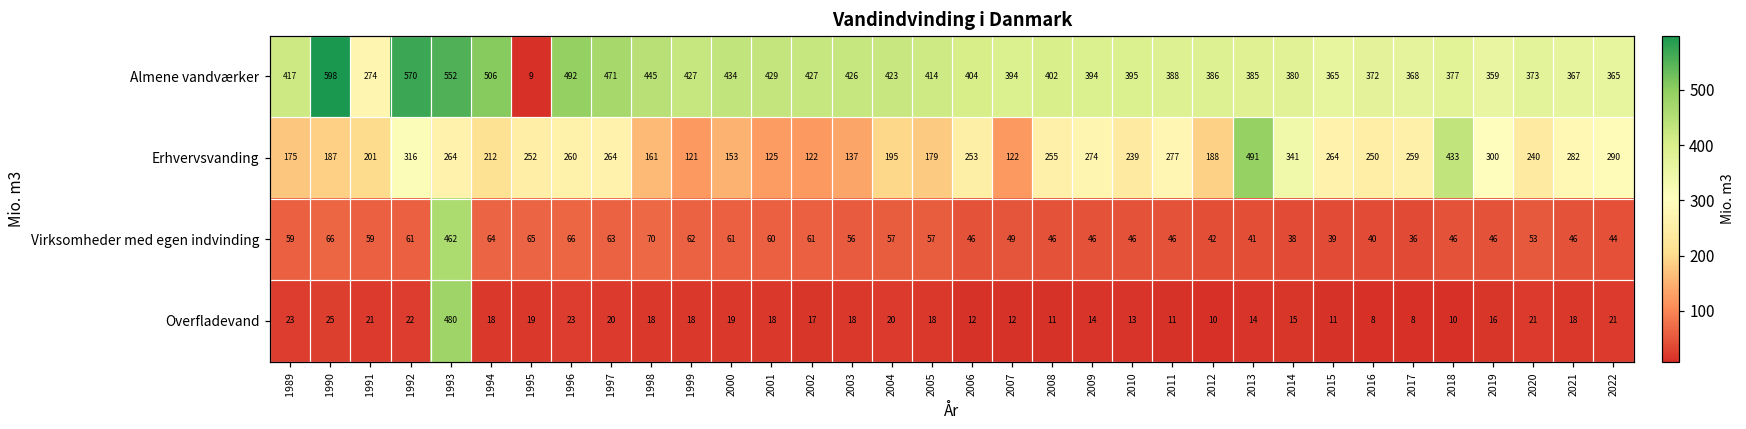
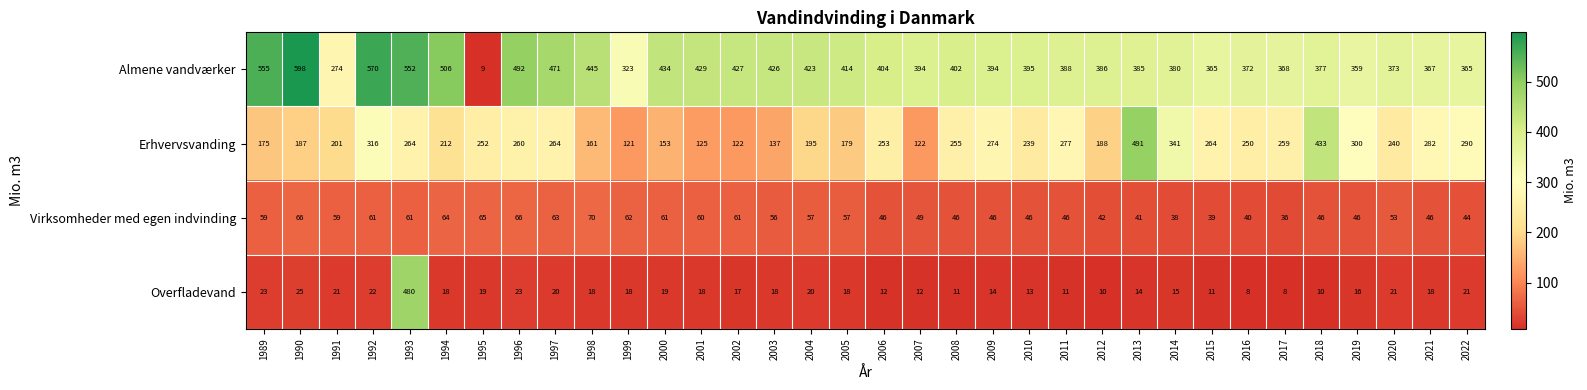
Almene vandværker, 1989: 417 -> 555
Almene vandværker, 1999: 427 -> 323
Virksomheder med egen indvinding, 1993: 462 -> 61
